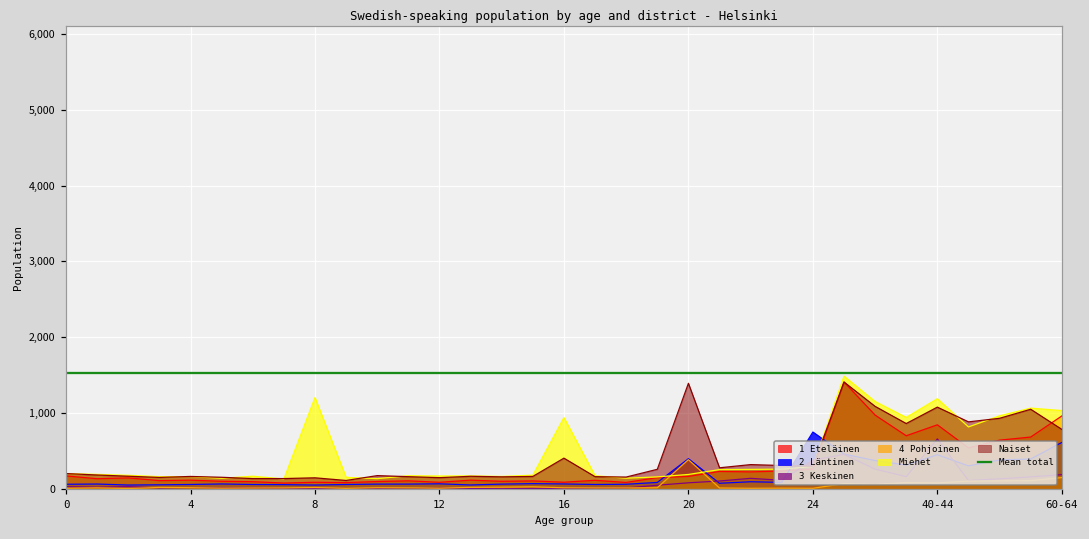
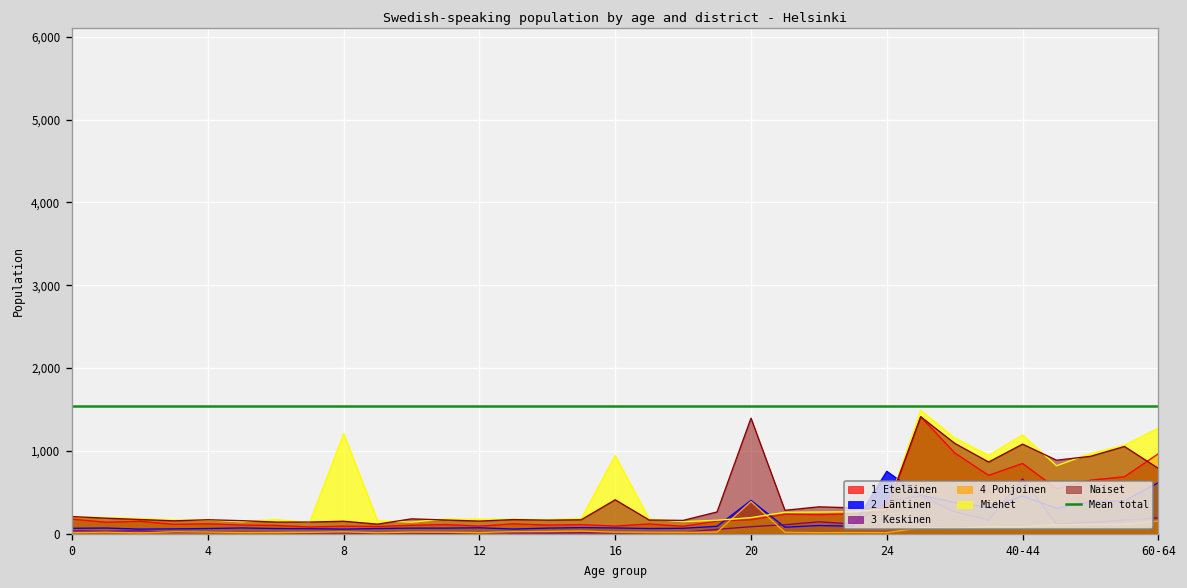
Miehet, 60-64: 1,000 -> 1,300
